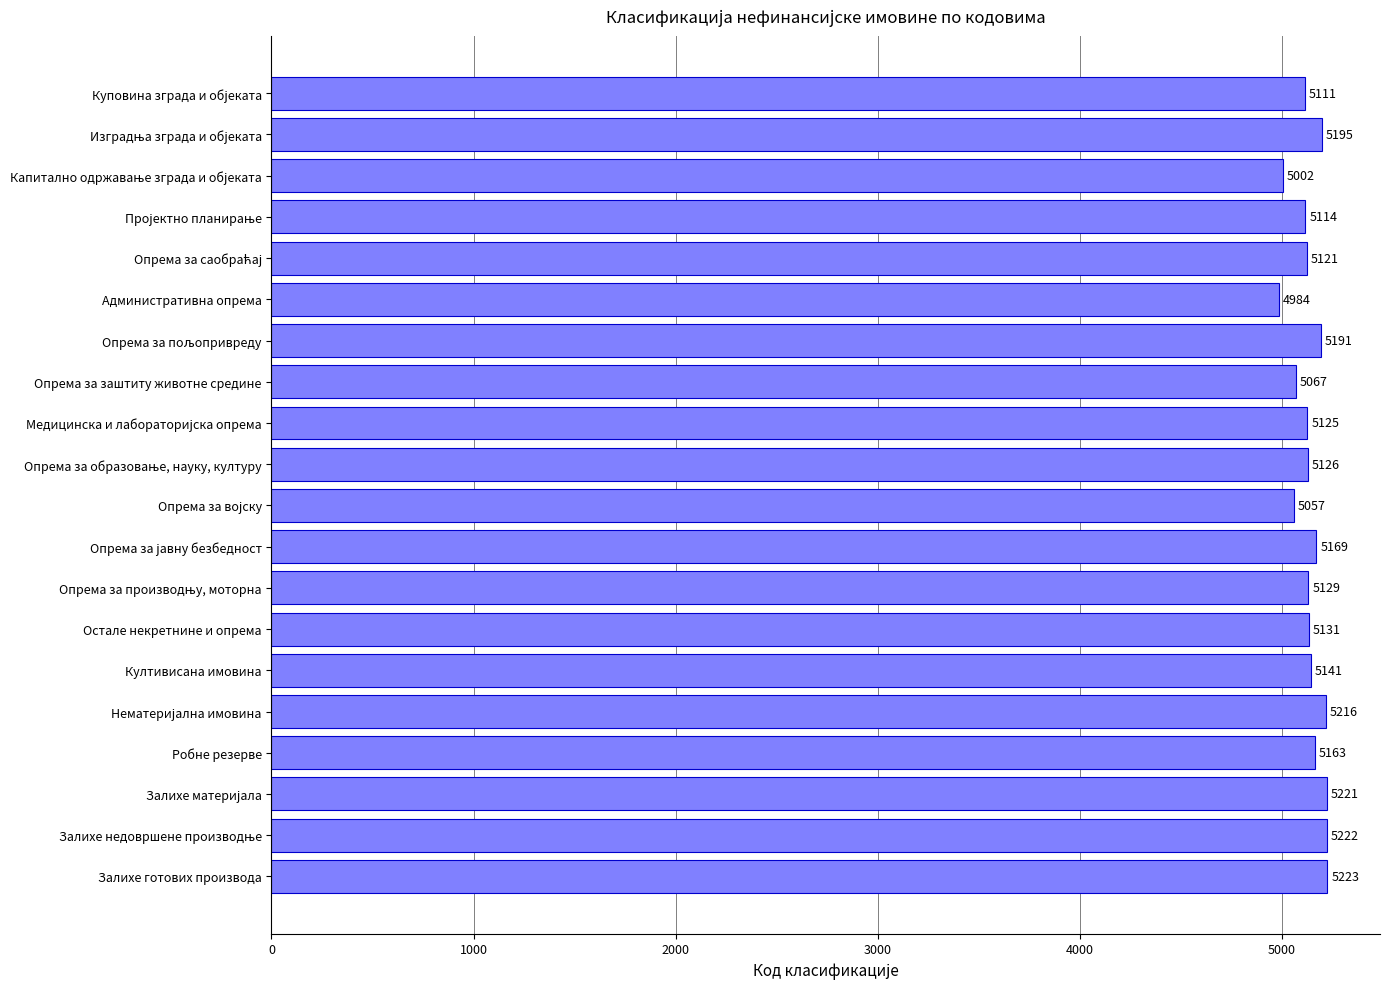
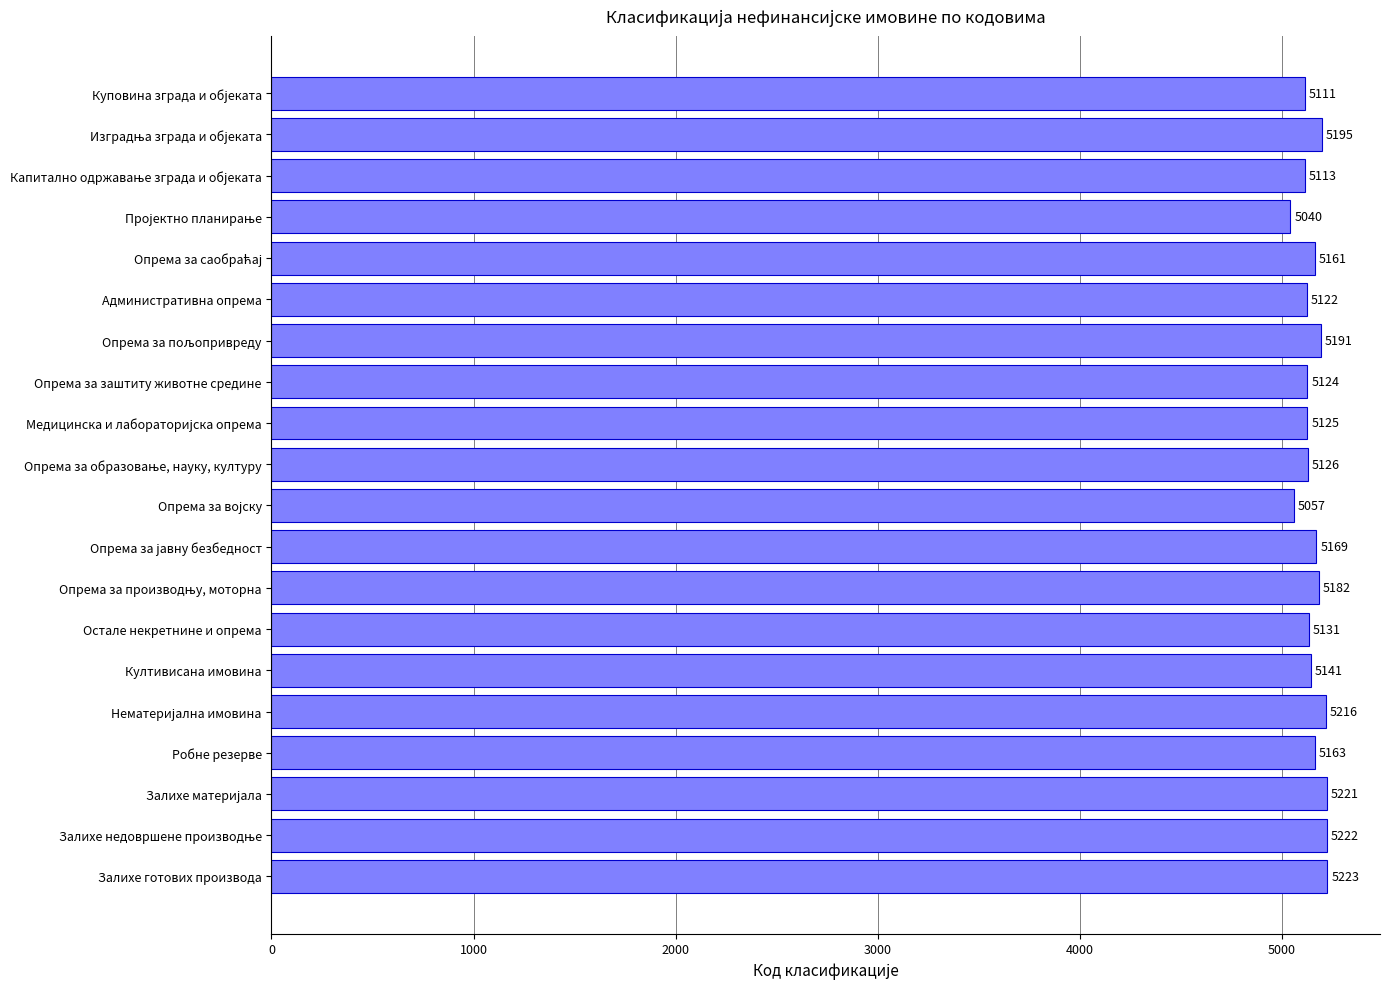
Капитално одржавање зграда и објеката: 5002 -> 5113
Пројектно планирање: 5114 -> 5040
Опрема за саобраћај: 5121 -> 5161
Административна опрема: 4984 -> 5122
Опрема за заштиту животне средине: 5067 -> 5124
Опрема за производњу, моторна: 5129 -> 5182
